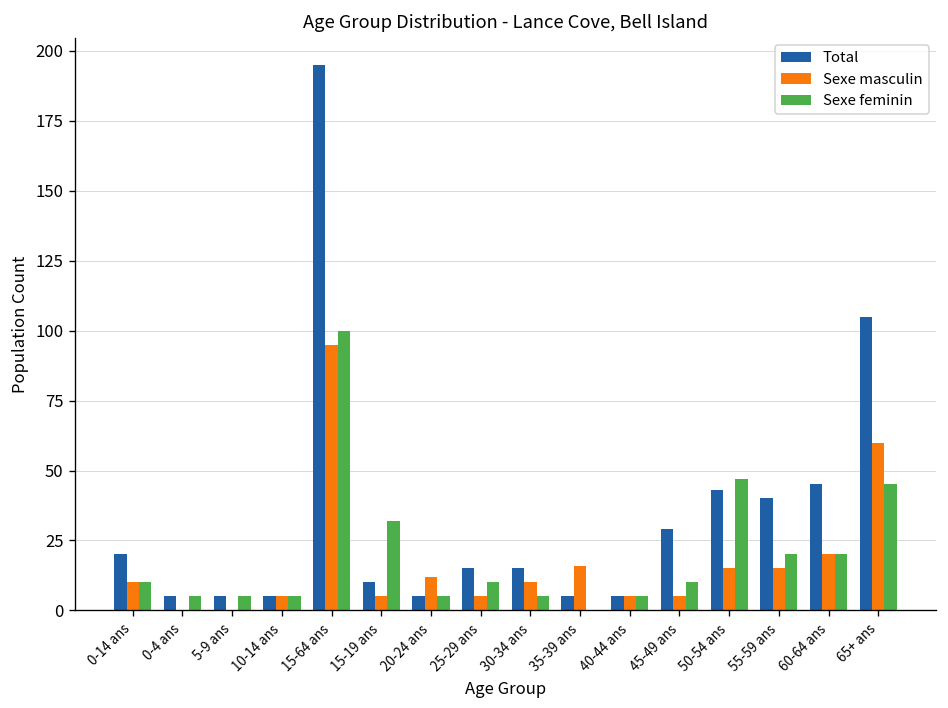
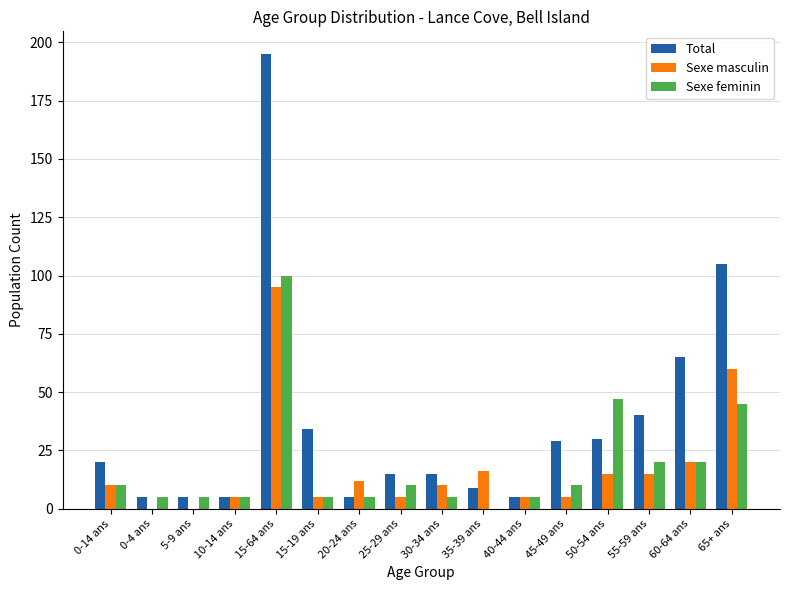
Total, 15-19 ans: 10 -> 34
Sexe feminin, 15-19 ans: 32 -> 5
Total, 35-39 ans: 5 -> 9
Total, 50-54 ans: 43 -> 30
Total, 60-64 ans: 45 -> 65
